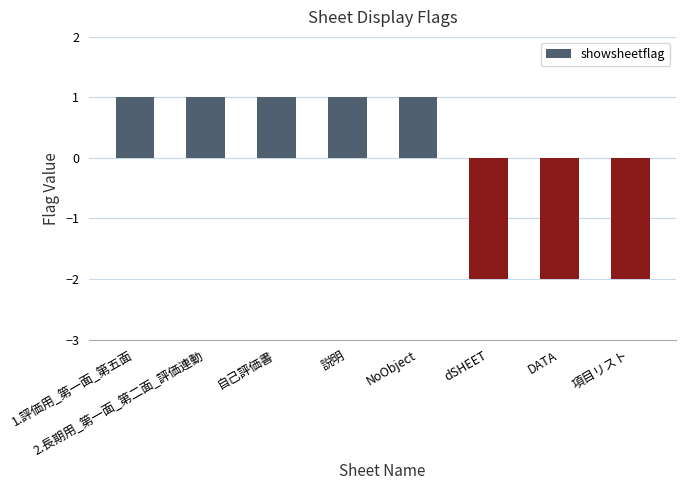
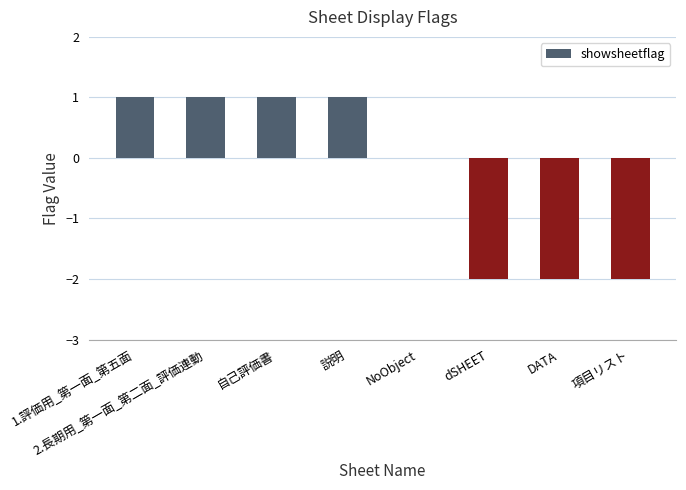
NoObject: 1 -> 0
